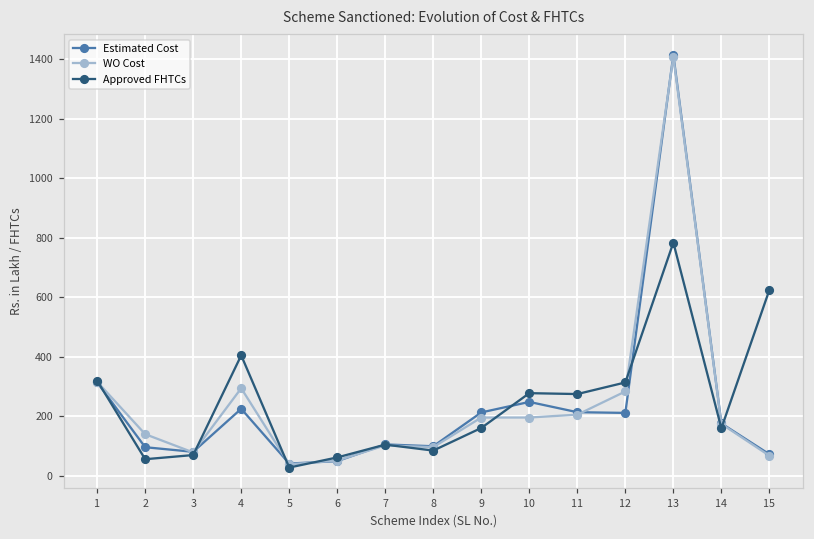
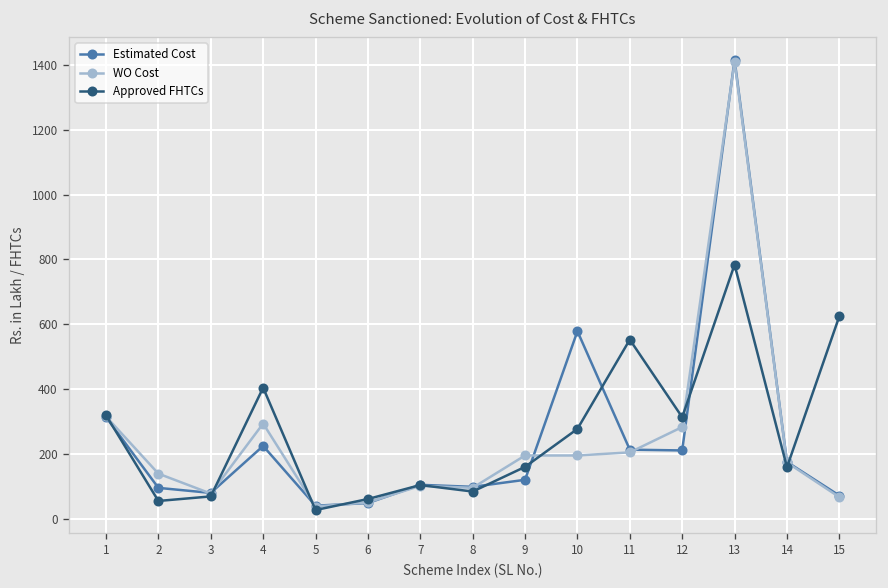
Estimated Cost, 9: 210 -> 120
Estimated Cost, 10: 250 -> 580
Approved FHTCs, 11: 280 -> 550
